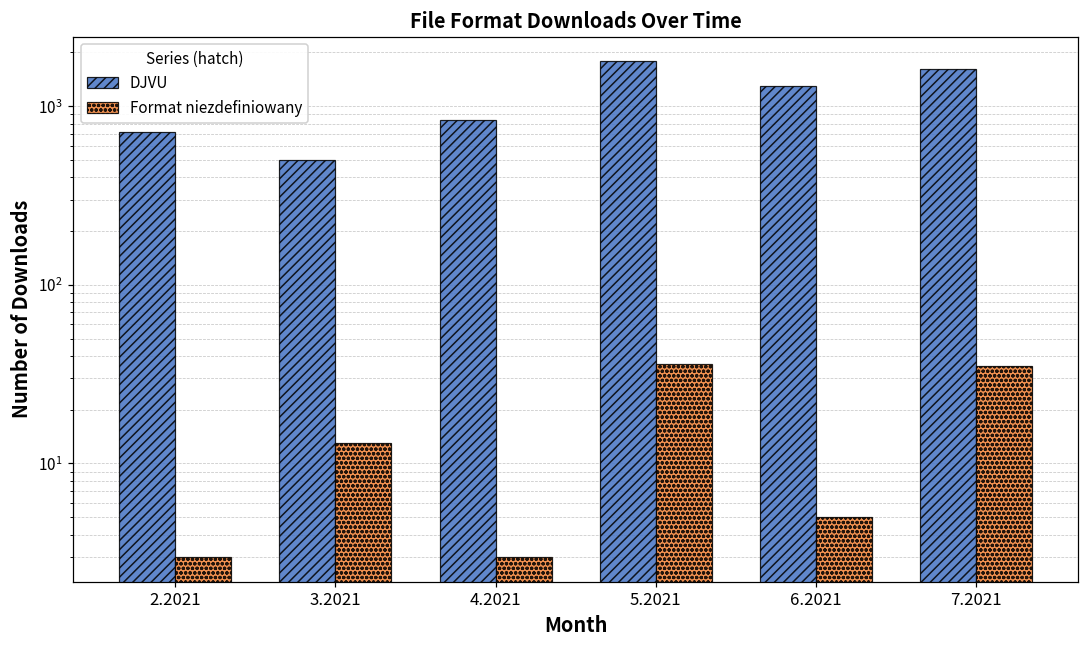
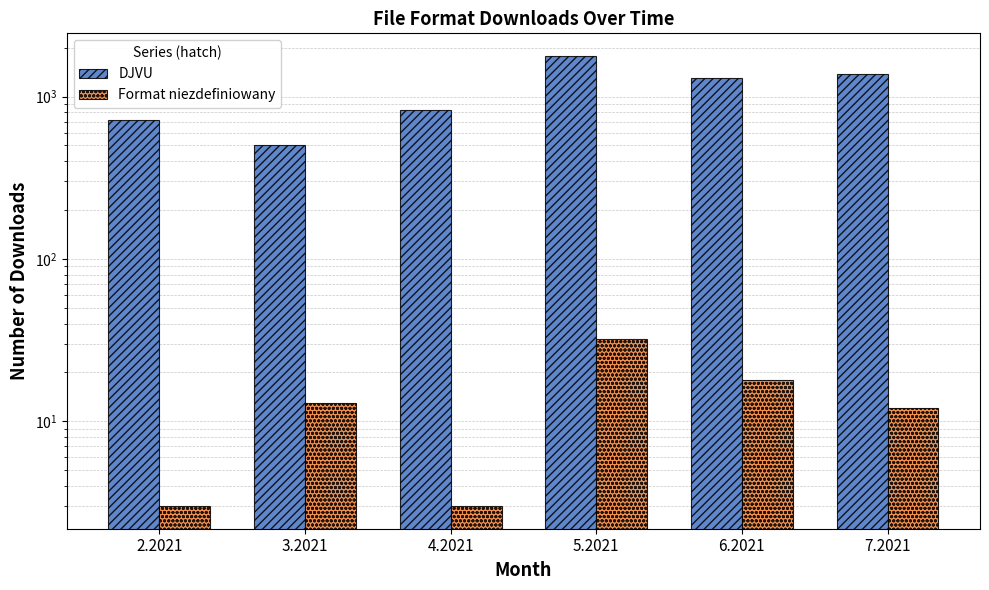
Format niezdefiniowany, 5.2021: 36 -> 32
Format niezdefiniowany, 6.2021: 5 -> 18
DJVU, 7.2021: 1600 -> 1400
Format niezdefiniowany, 7.2021: 35 -> 12
